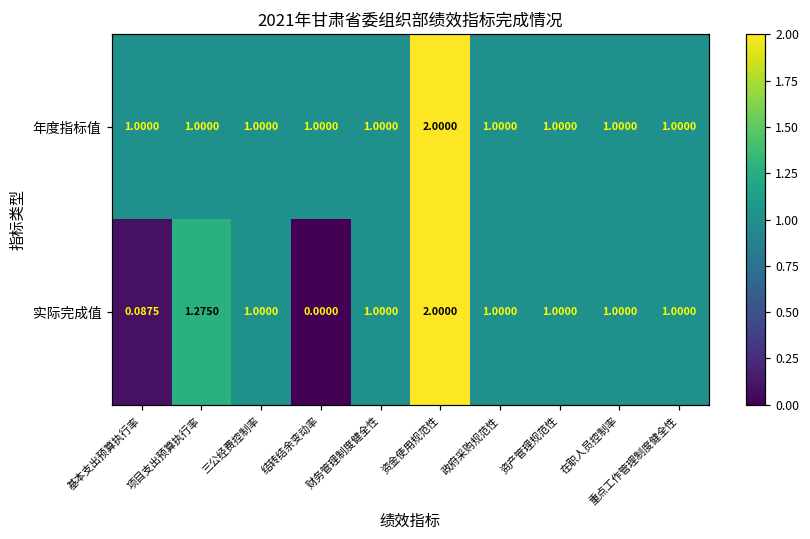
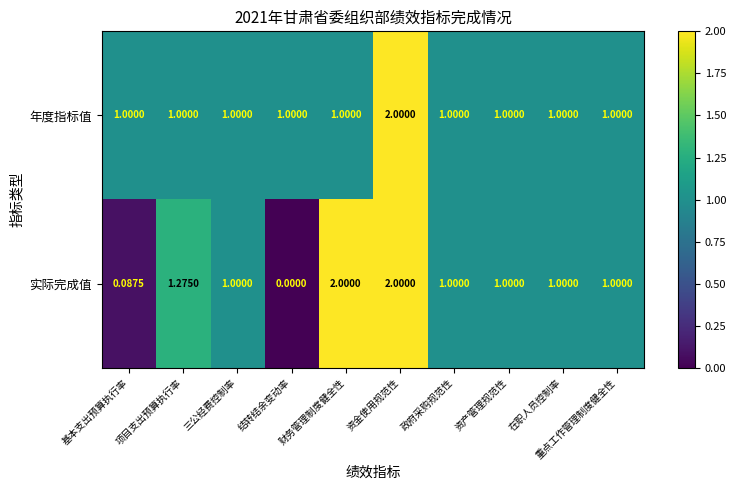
实际完成值, 财务管理制度健全性: 1.0000 -> 2.0000
